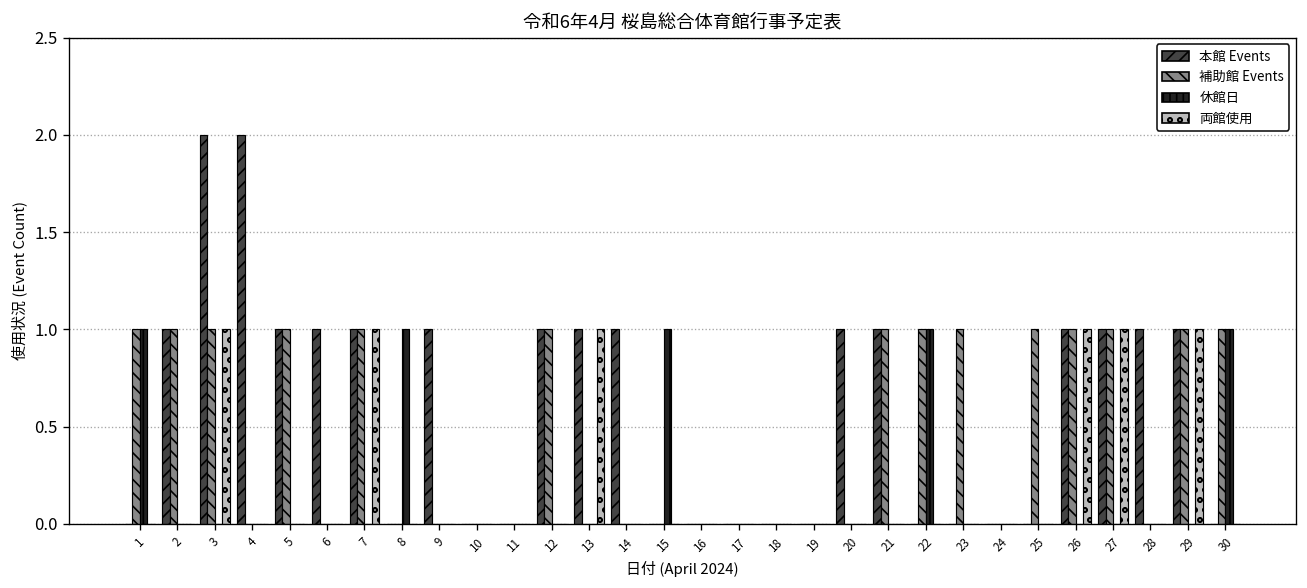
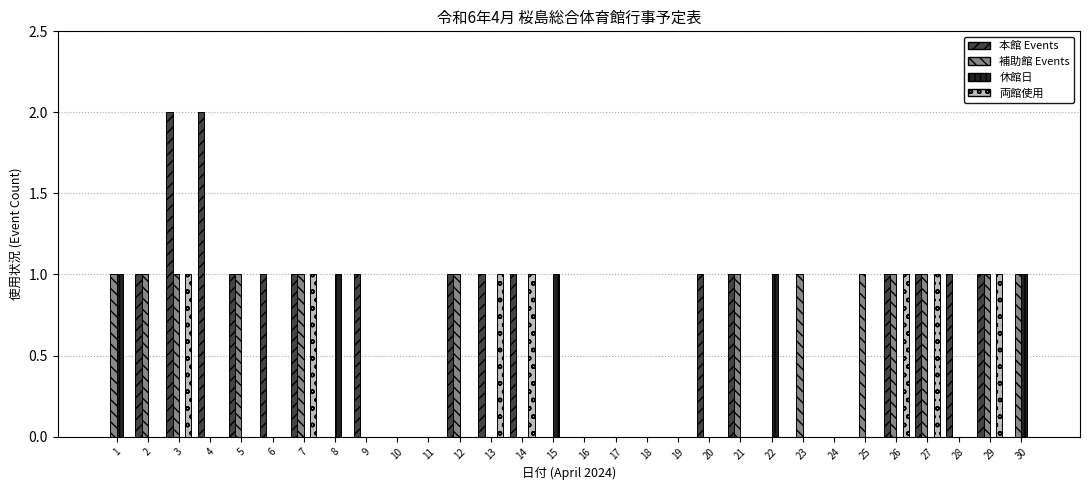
両館使用, 14: 0 -> 1
補助館 Events, 22: 1 -> 0
